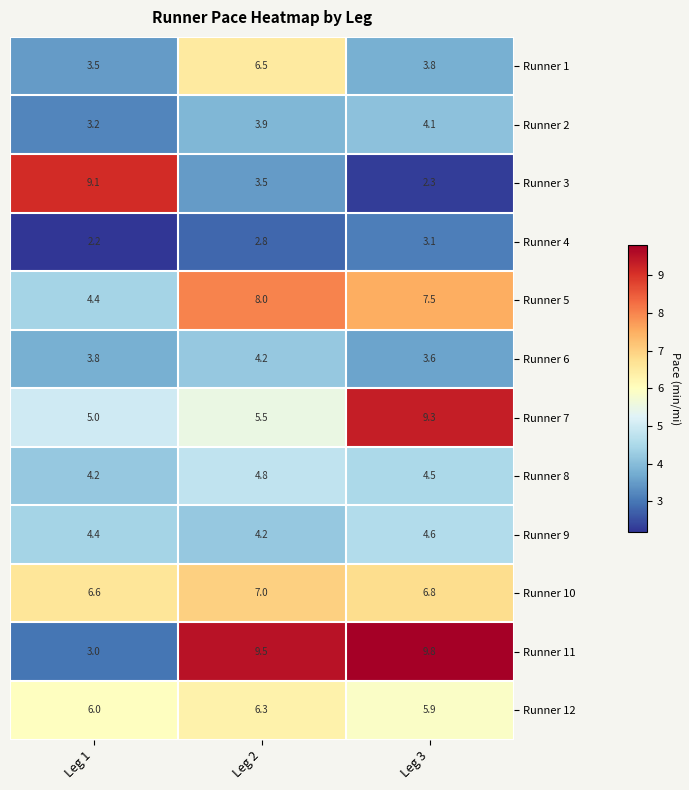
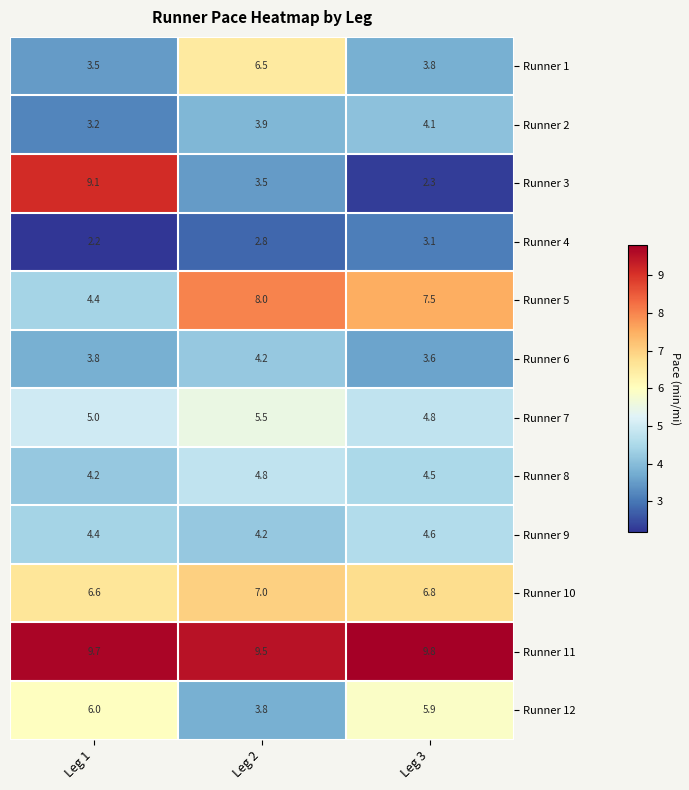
Runner 7, Leg 3: 9.3 -> 4.8
Runner 11, Leg 1: 3.0 -> 9.7
Runner 12, Leg 2: 6.3 -> 3.8
